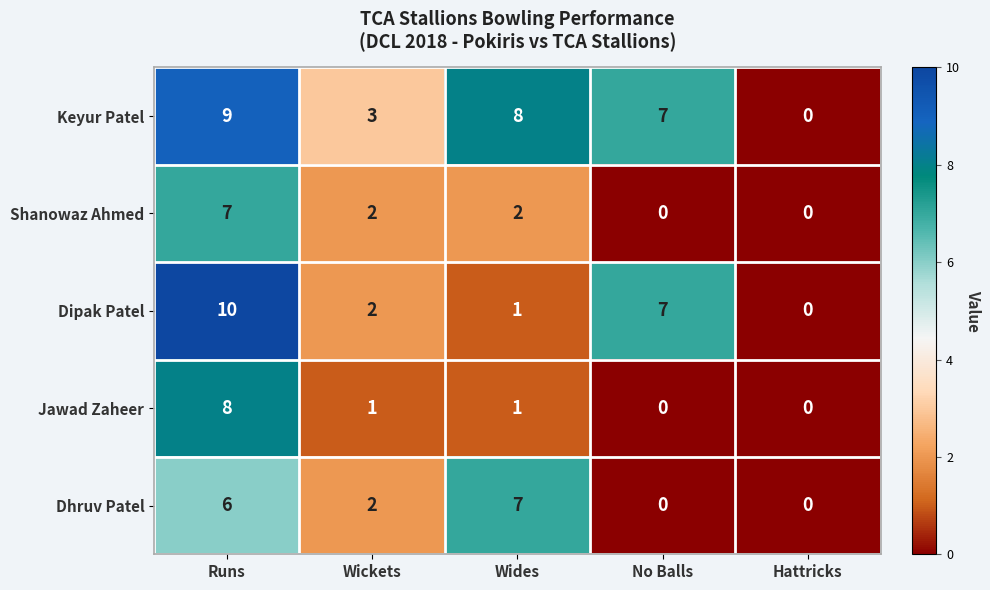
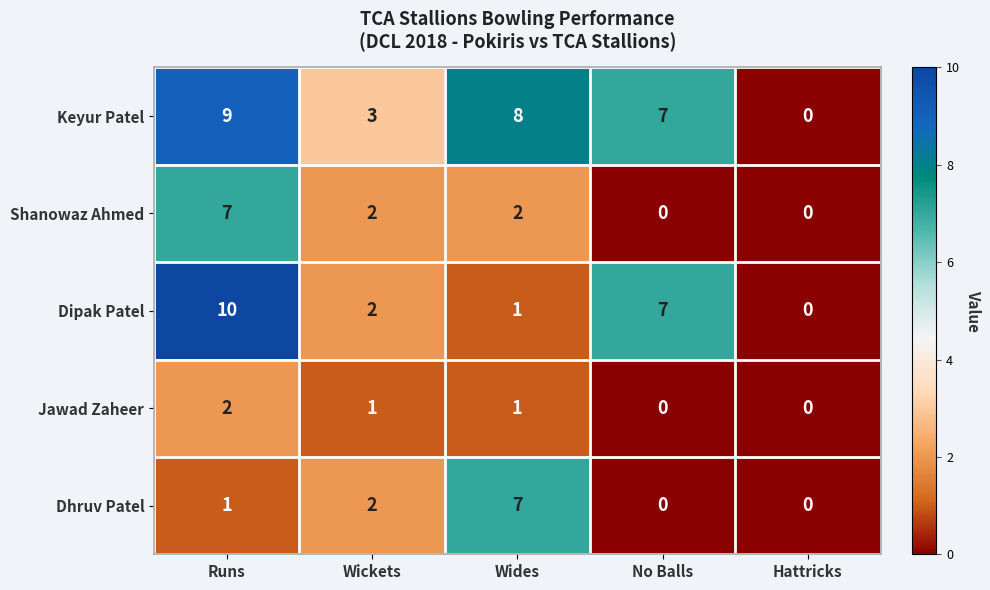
Jawad Zaheer, Runs: 8 -> 2
Dhruv Patel, Runs: 6 -> 1
